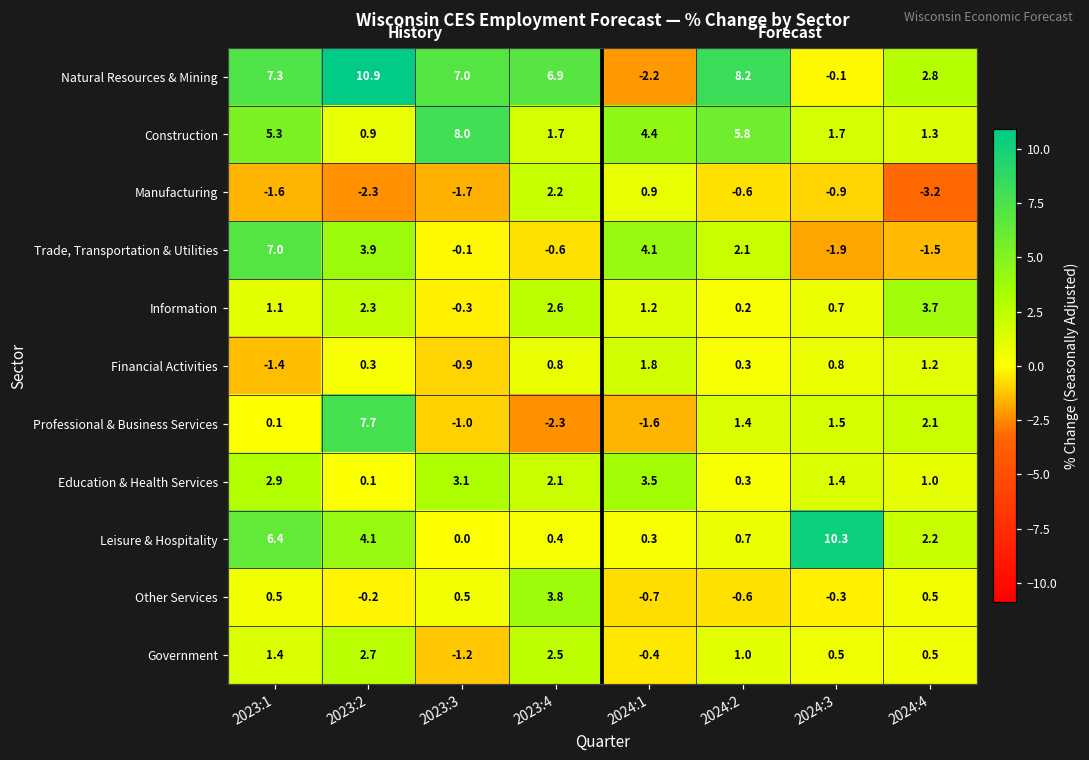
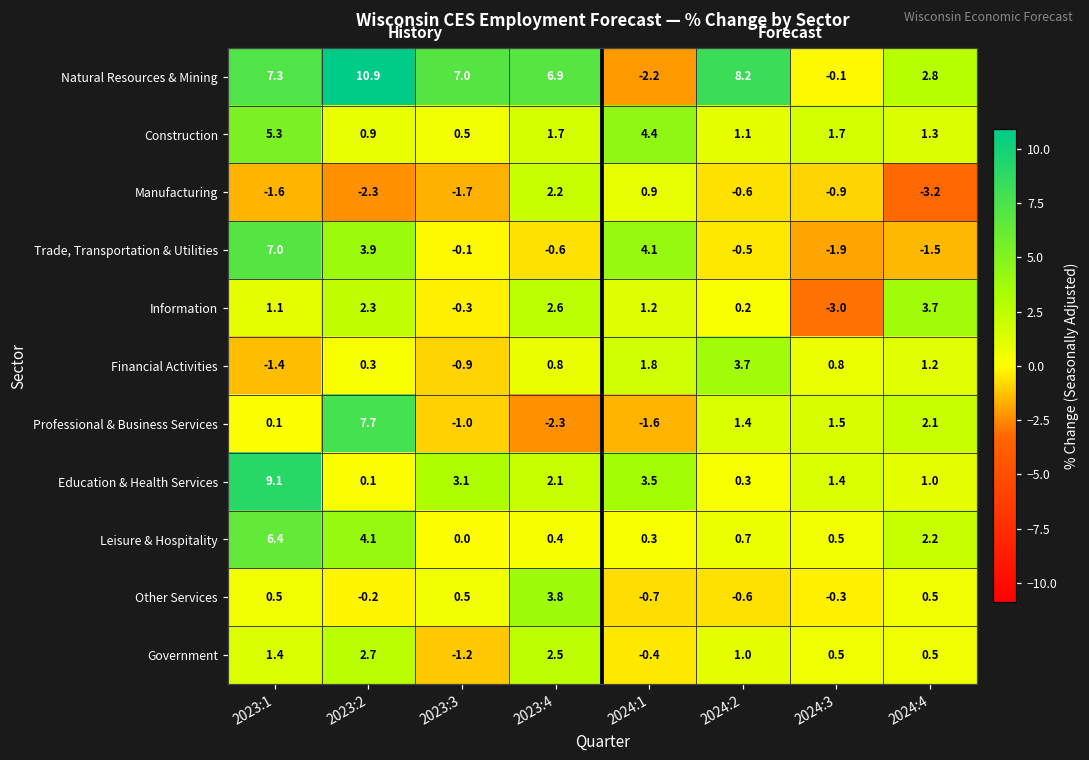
Construction, 2023:3: 8.0 -> 0.5
Construction, 2024:2: 5.8 -> 1.1
Trade, Transportation & Utilities, 2024:2: 2.1 -> -0.5
Information, 2024:3: 0.7 -> -3.0
Financial Activities, 2024:2: 0.3 -> 3.7
Education & Health Services, 2023:1: 2.9 -> 9.1
Leisure & Hospitality, 2024:3: 10.3 -> 0.5
